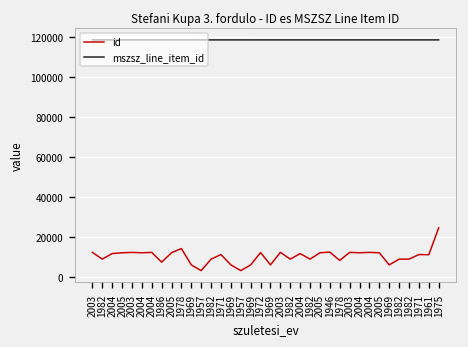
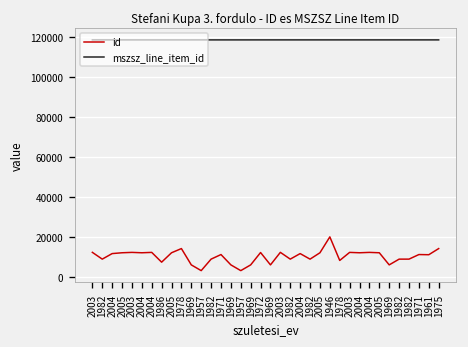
id, 1946: 13000 -> 20000
id, 1975: 25000 -> 14000
